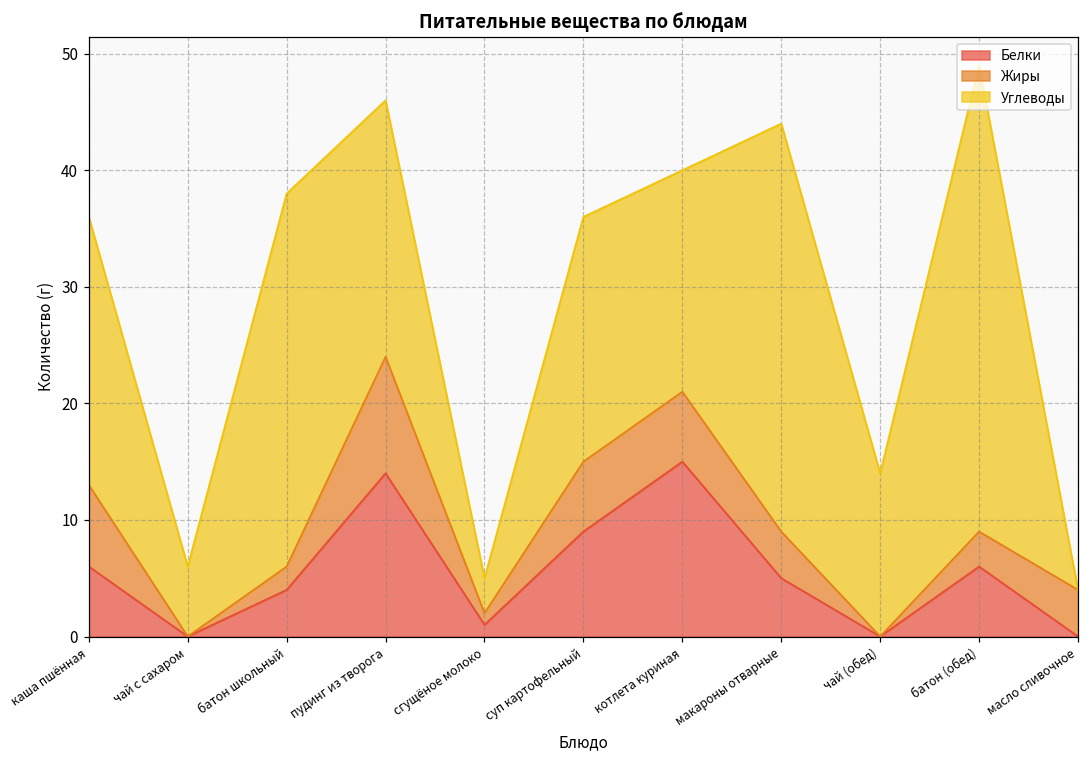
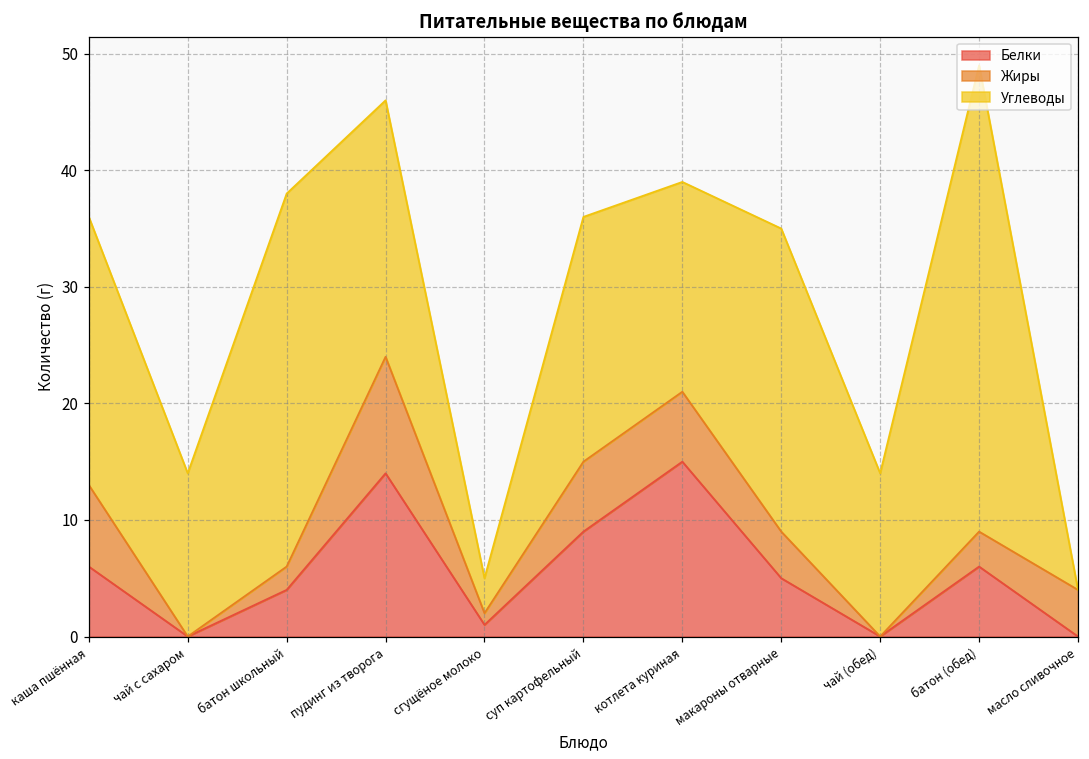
Углеводы, чай с сахаром: 6 -> 14
Углеводы, котлета куриная: 19 -> 18
Углеводы, макароны отварные: 35 -> 26
